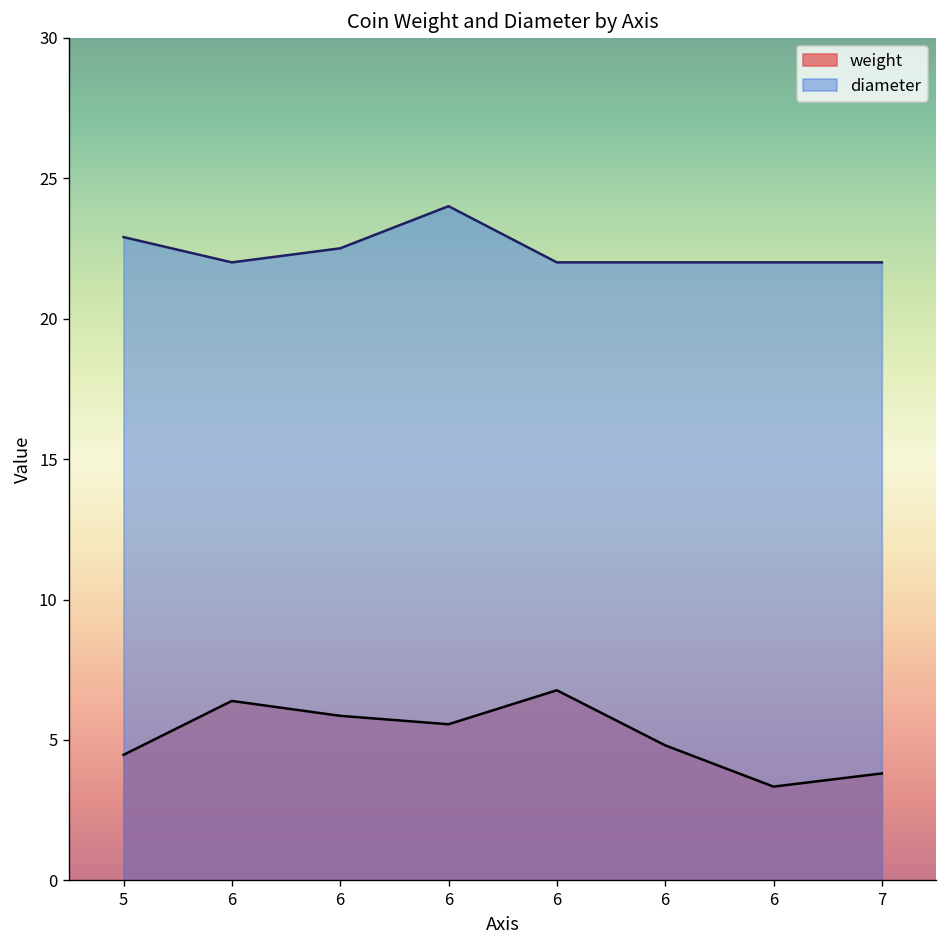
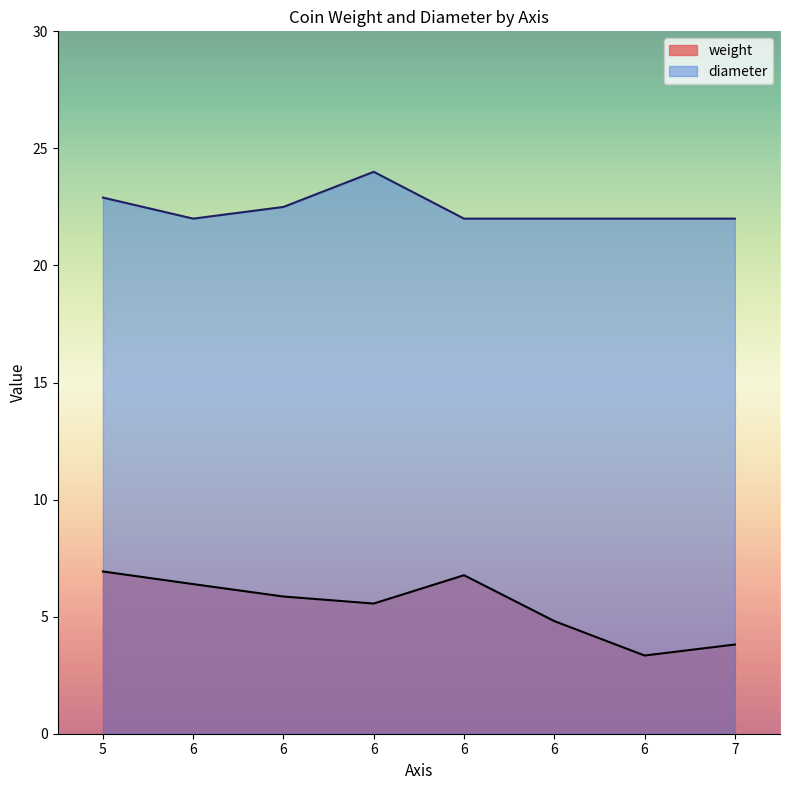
weight, 5: 4.5 -> 6.9
